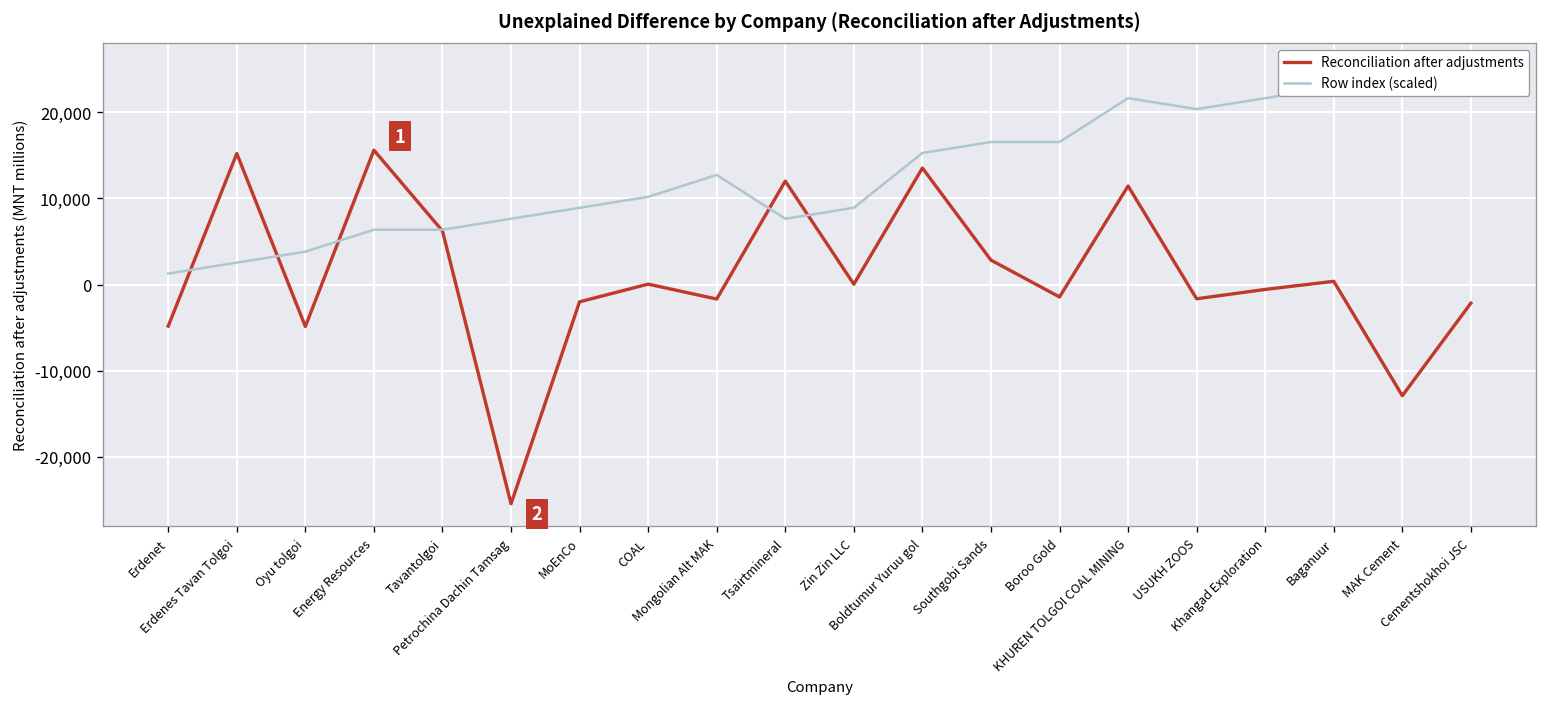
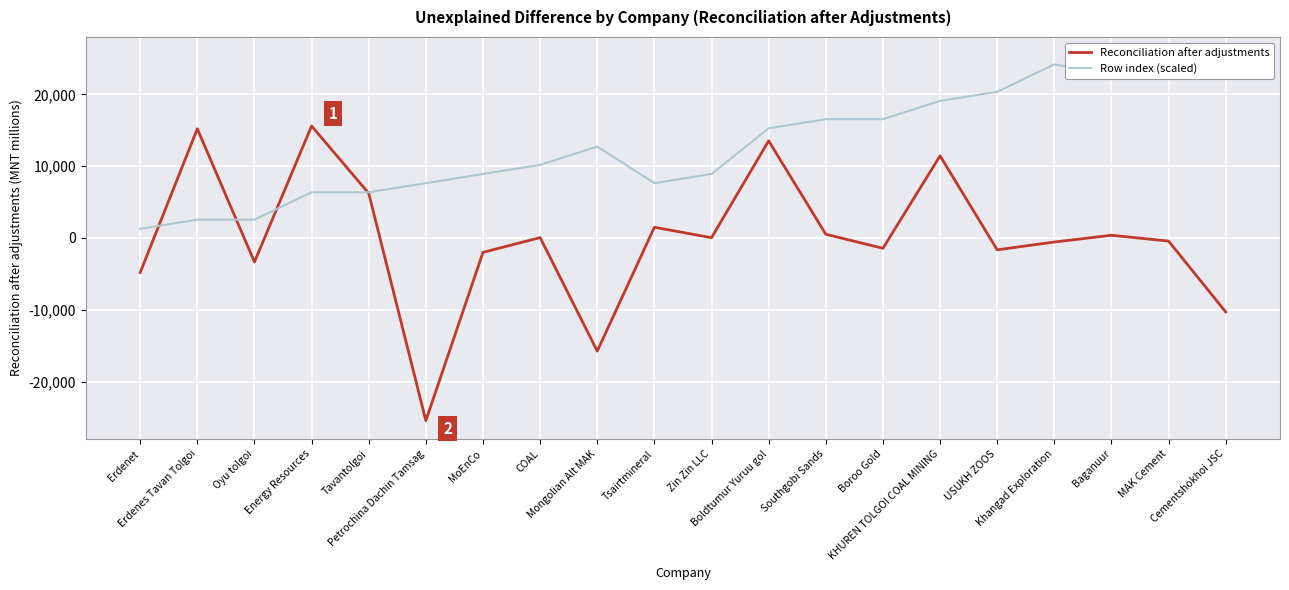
Reconciliation after adjustments, Oyu tolgoi: -5,000 -> -3,000
Row index (scaled), Oyu tolgoi: 4,000 -> 3,000
Reconciliation after adjustments, Mongolian Alt MAK: -2,000 -> -16,000
Reconciliation after adjustments, Tsairtmineral: 12,000 -> 1,000
Reconciliation after adjustments, Southgobi Sands: 3,000 -> 1,000
Row index (scaled), KHUREN TOLGOI COAL MINING: 22,000 -> 19,000
Row index (scaled), Khangad Exploration: 22,000 -> 24,000
Reconciliation after adjustments, MAK Cement: -13,000 -> 0
Reconciliation after adjustments, Cementshokhoi JSC: -2,000 -> -10,000
